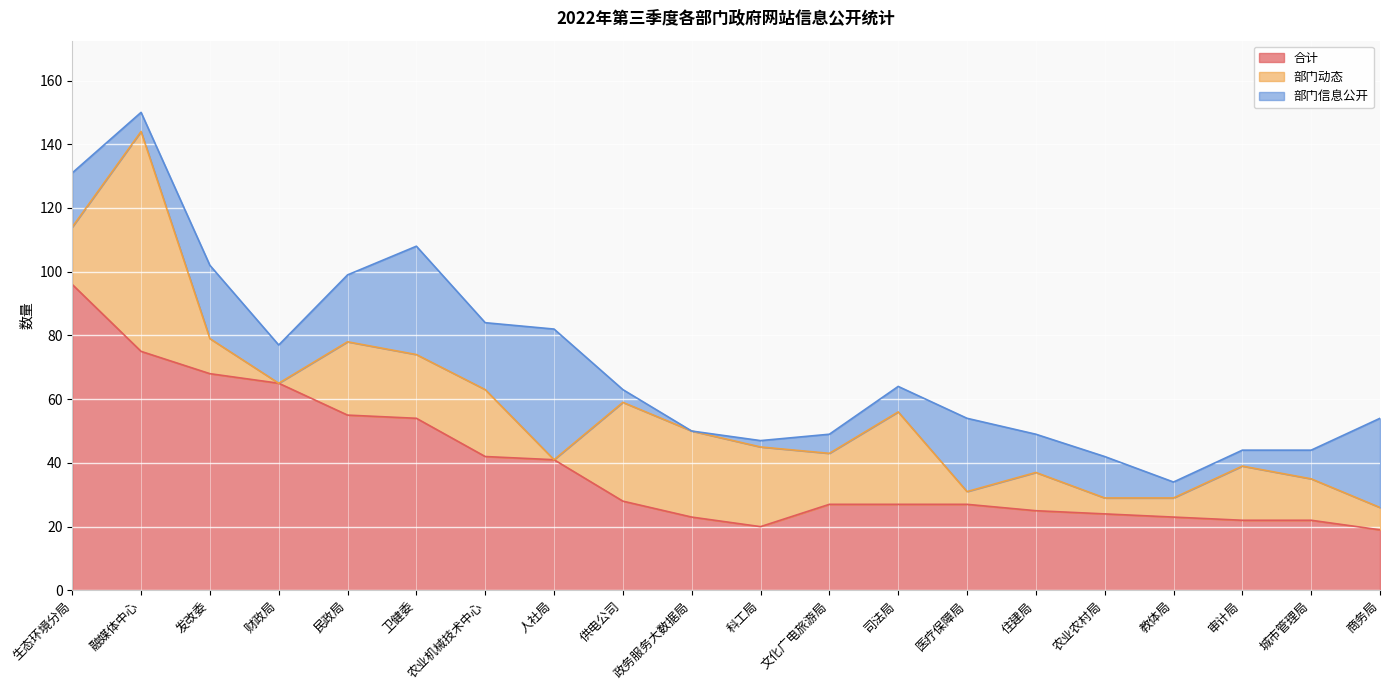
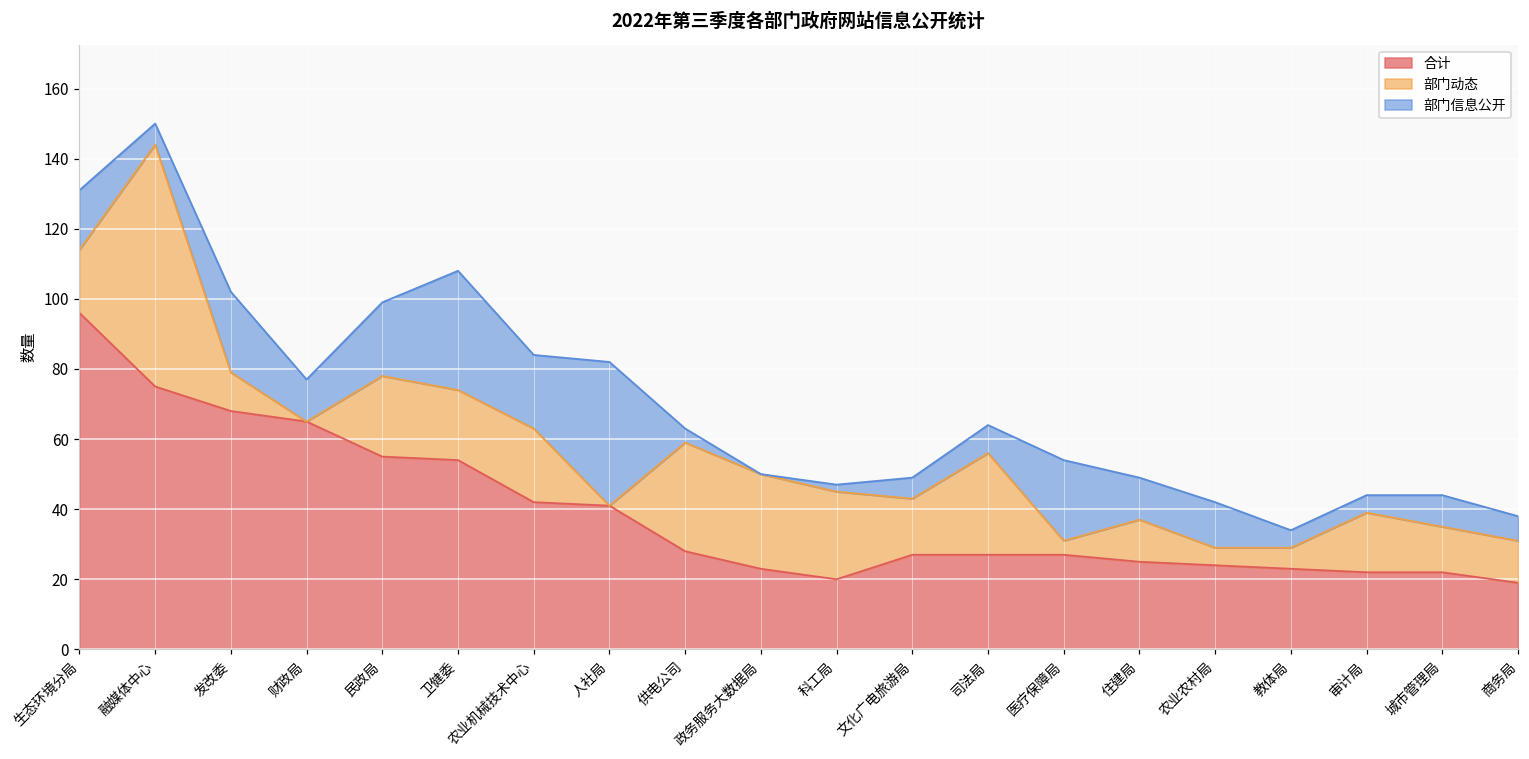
部门动态, 商务局: 7 -> 12
部门信息公开, 商务局: 28 -> 7
